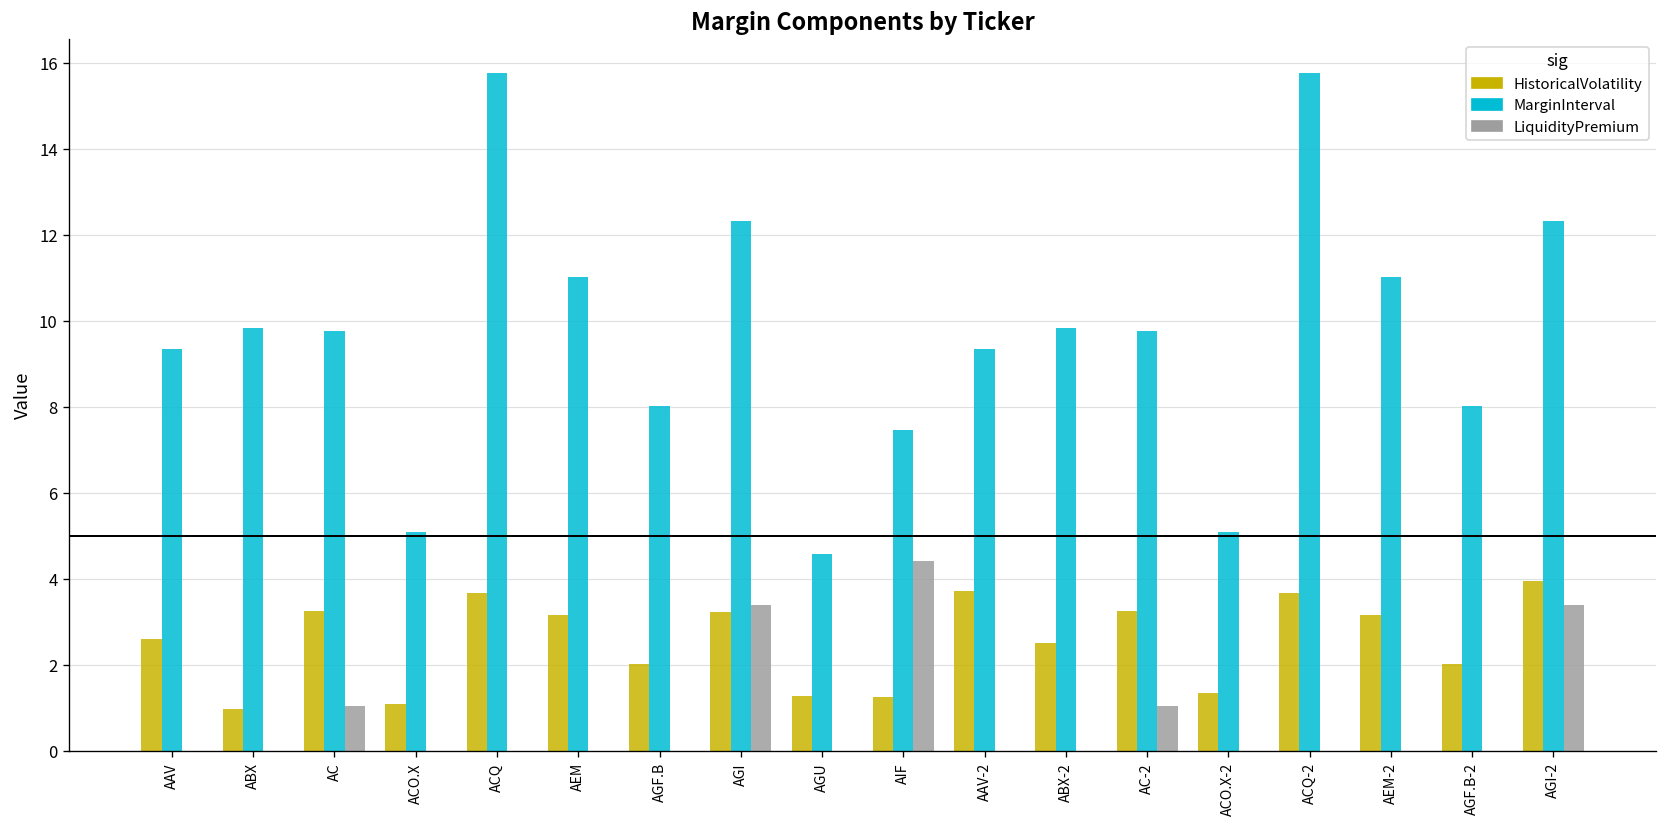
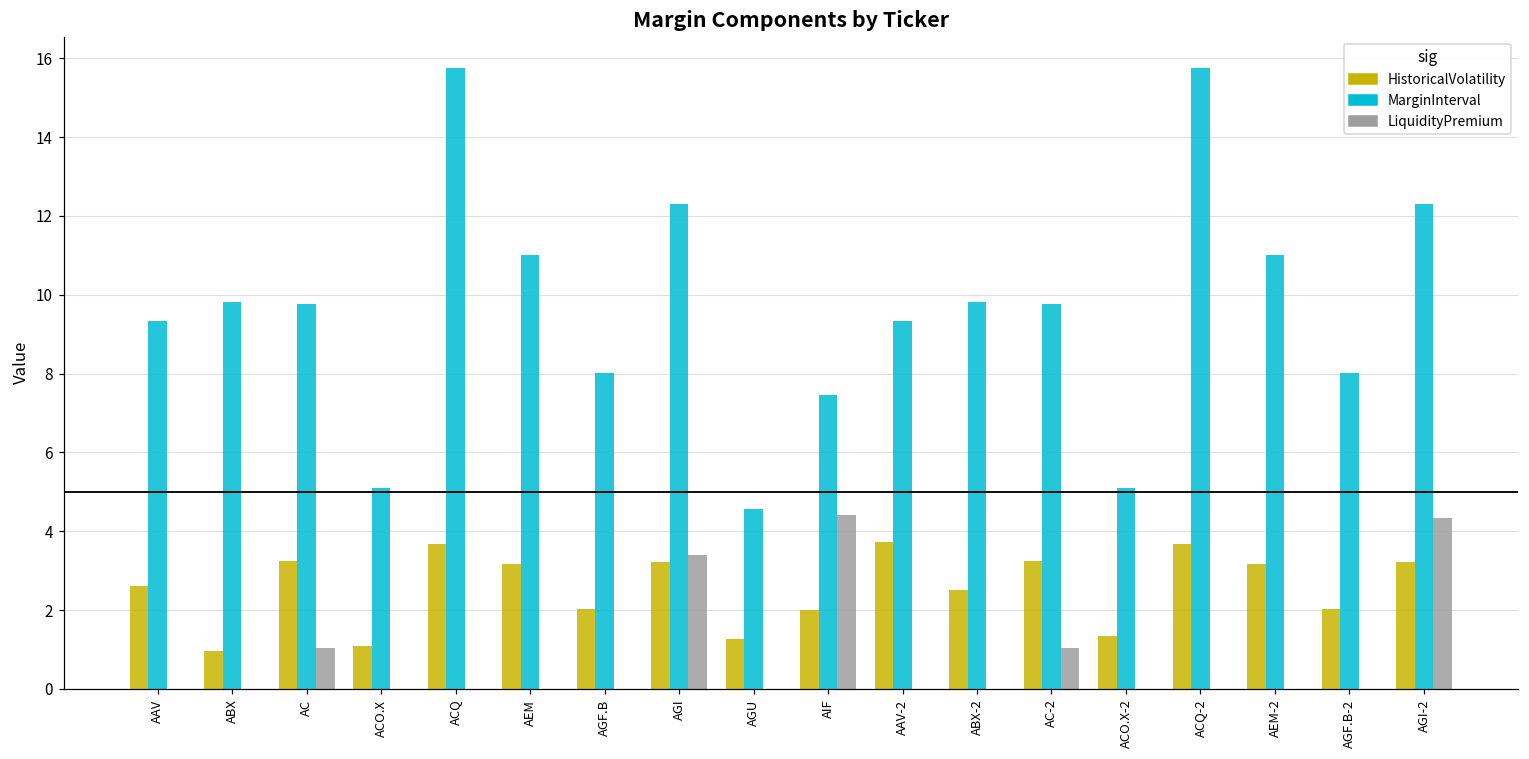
HistoricalVolatility, AIF: 1.2 -> 2.0
HistoricalVolatility, AGI-2: 3.9 -> 3.2
LiquidityPremium, AGI-2: 3.4 -> 4.3
